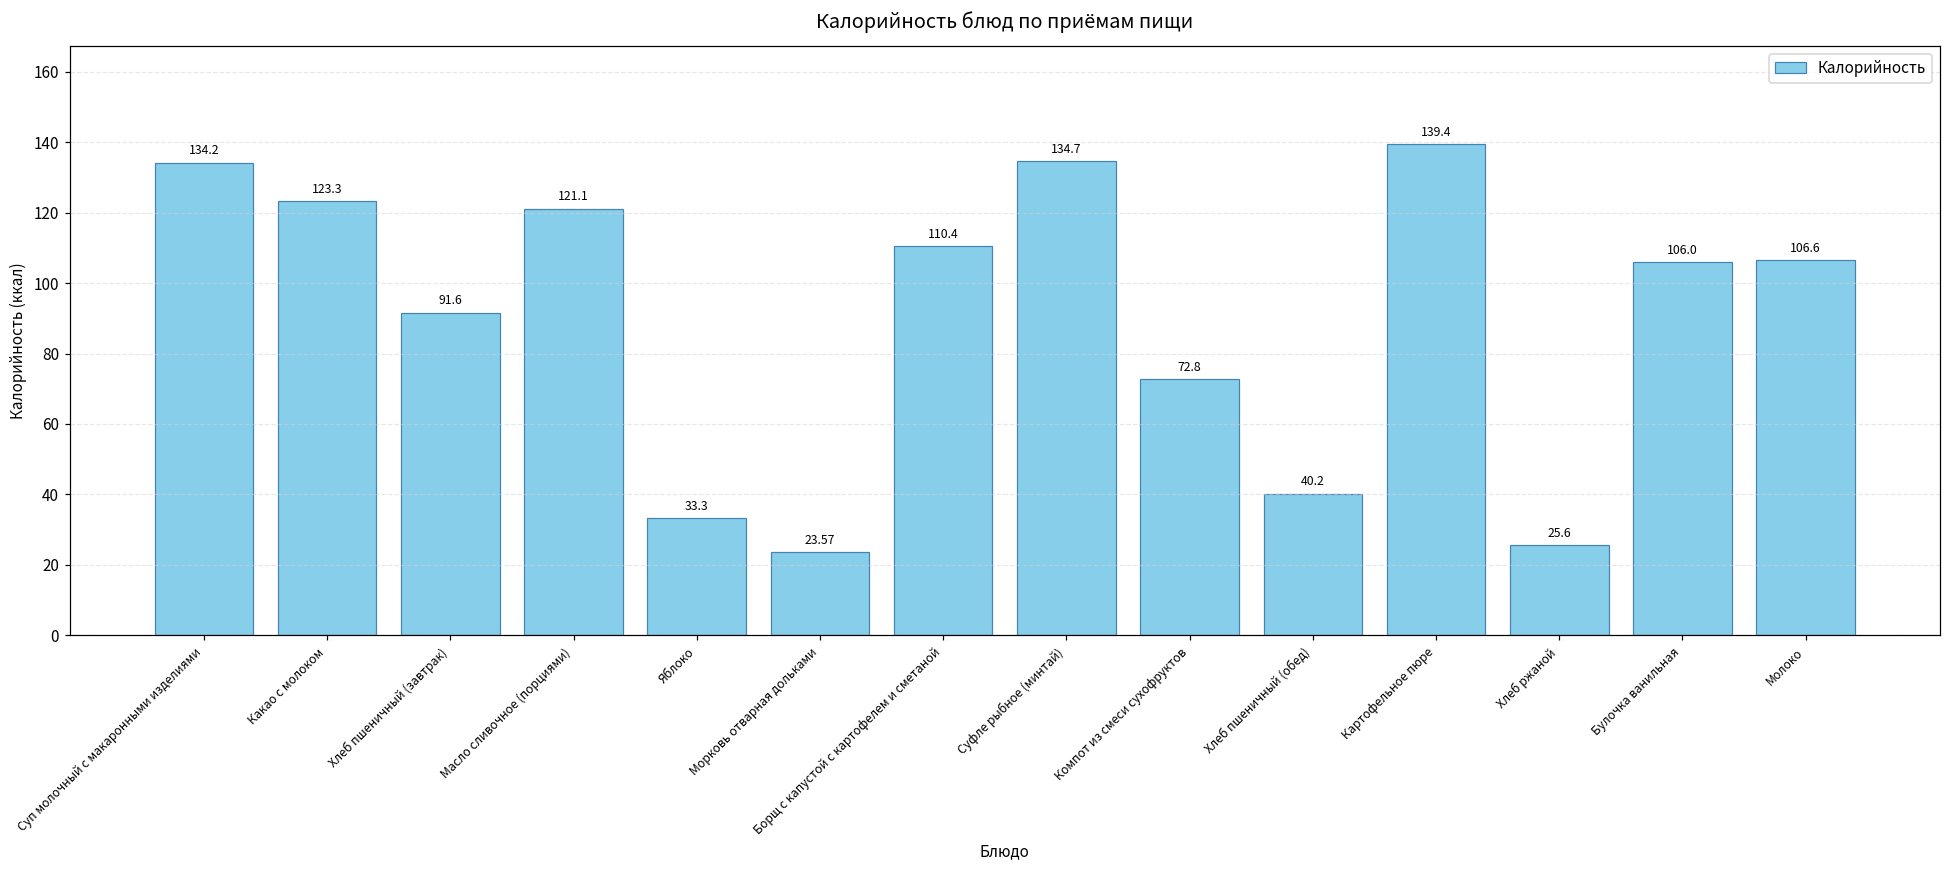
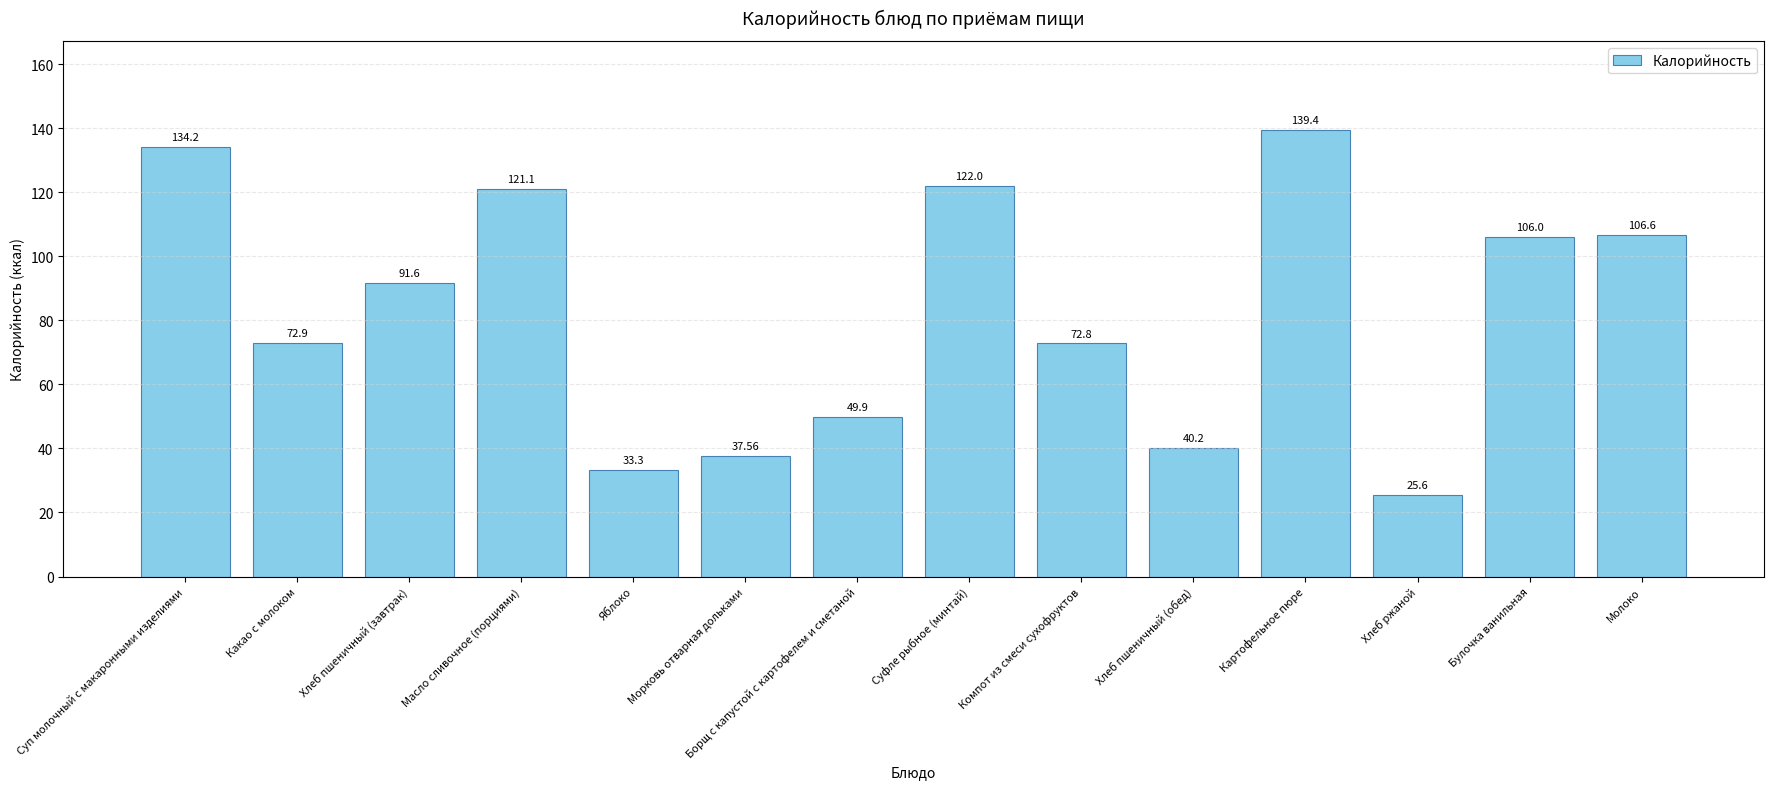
Какао с молоком: 123.3 -> 72.9
Морковь отварная дольками: 23.57 -> 37.56
Борщ с капустой с картофелем и сметаной: 110.4 -> 49.9
Суфле рыбное (минтай): 134.7 -> 122.0
